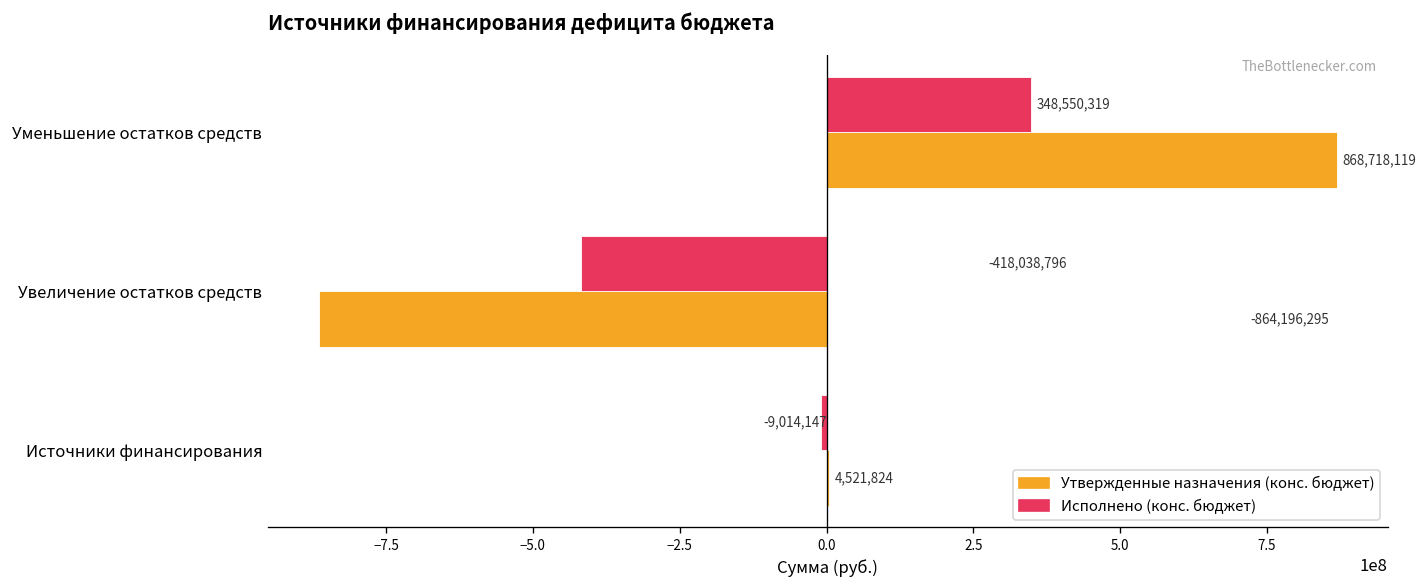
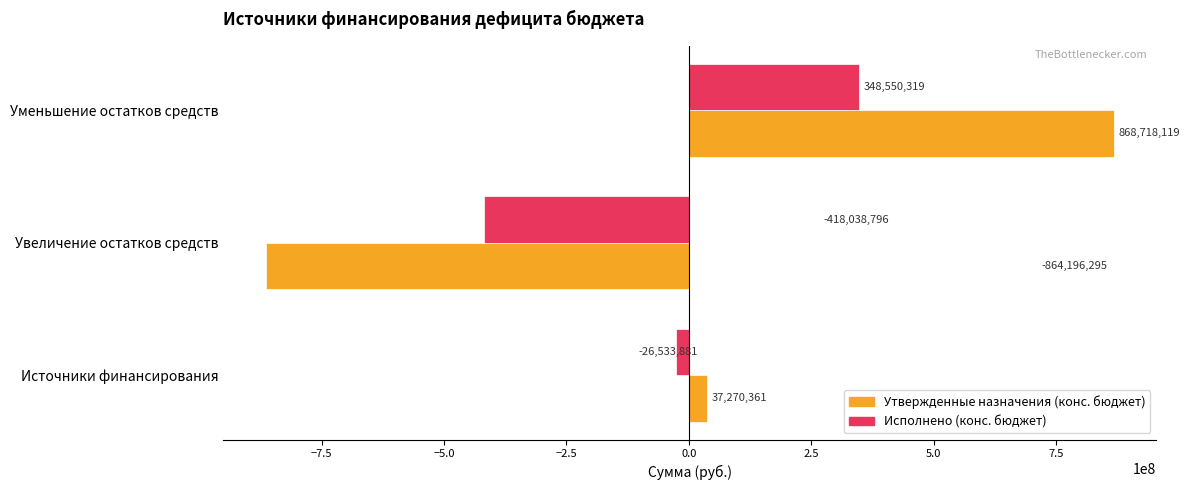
Исполнено (конс. бюджет), Источники финансирования: -9,014,147 -> -26,533,881
Утвержденные назначения (конс. бюджет), Источники финансирования: 4,521,824 -> 37,270,361
